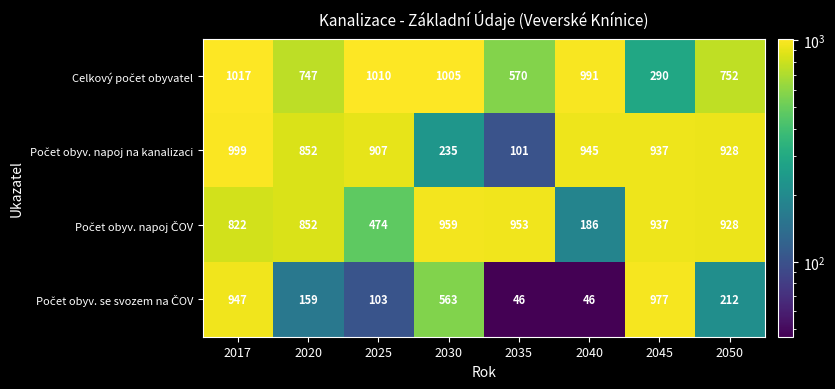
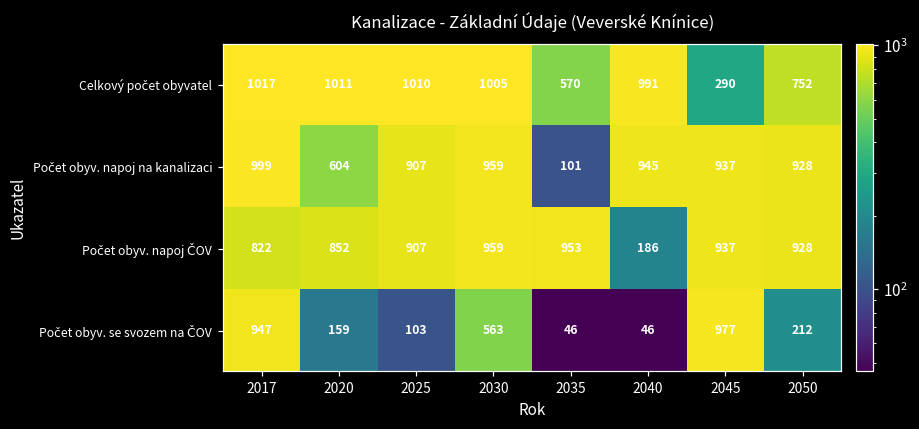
Celkový počet obyvatel, 2020: 747 -> 1011
Počet obyv. napoj na kanalizaci, 2020: 852 -> 604
Počet obyv. napoj na kanalizaci, 2030: 235 -> 959
Počet obyv. napoj ČOV, 2025: 474 -> 907
